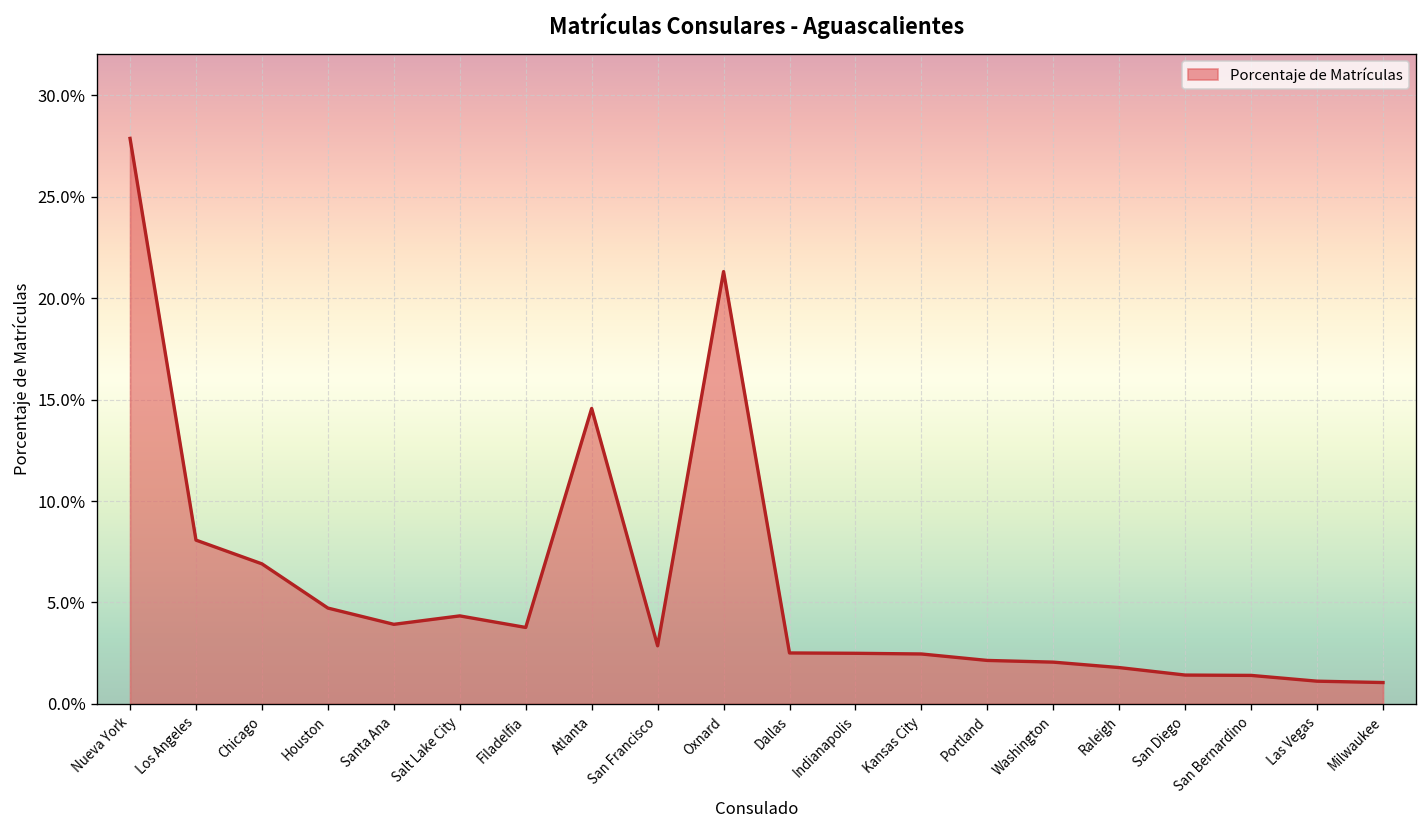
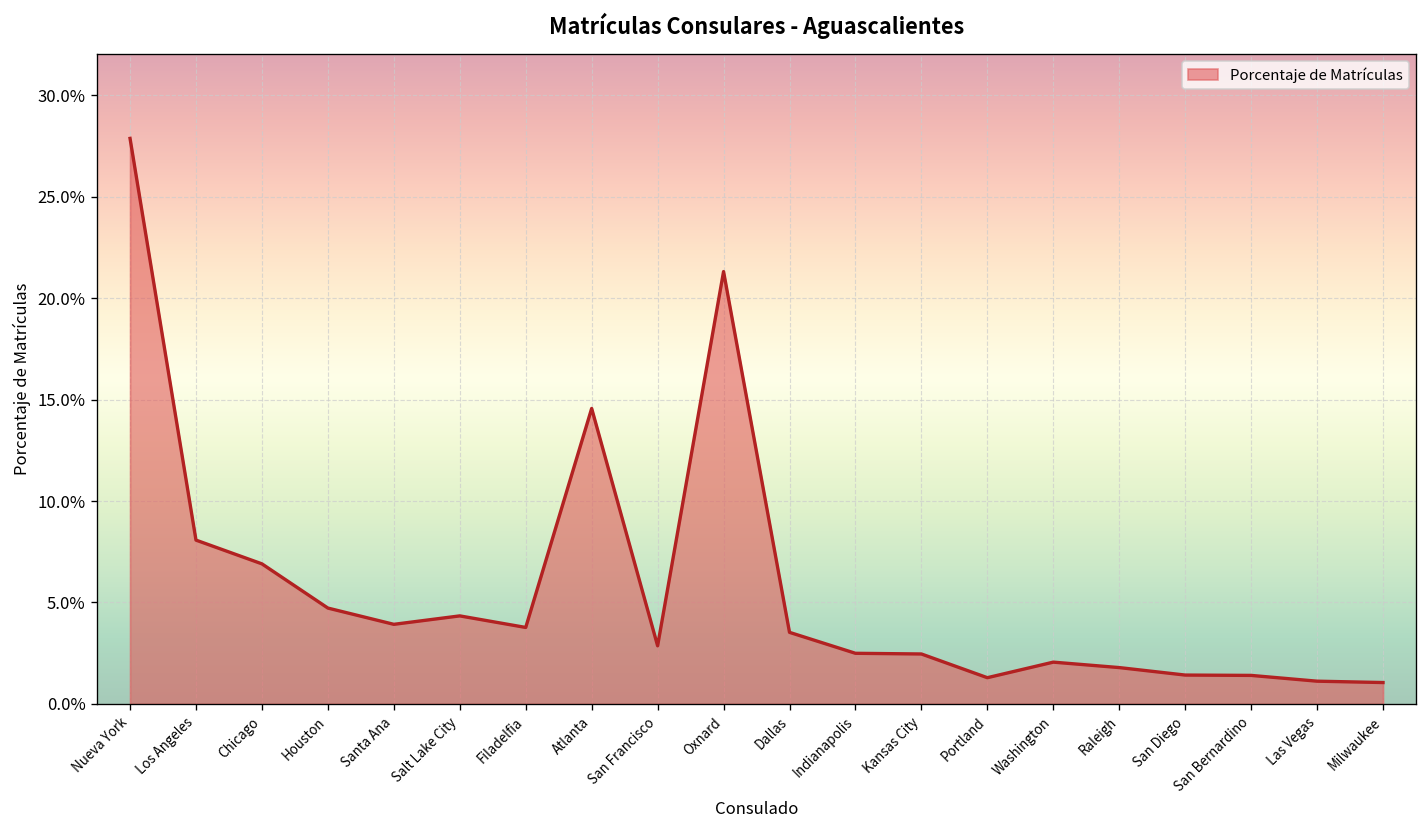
Dallas: 2.5% -> 3.5%
Portland: 2.1% -> 1.3%
